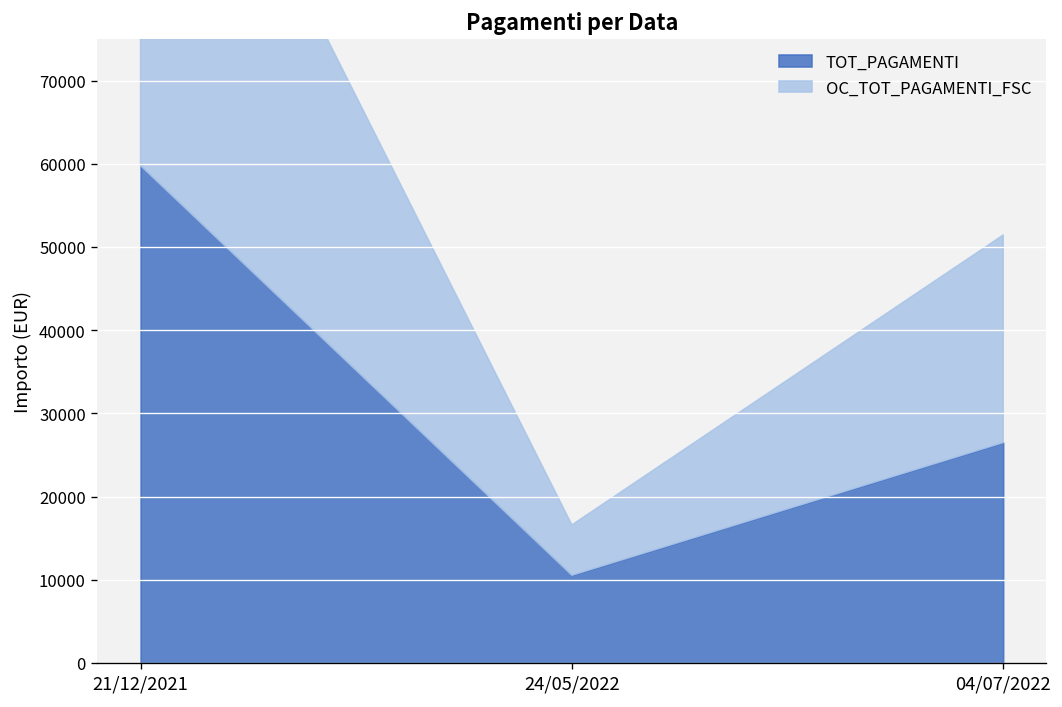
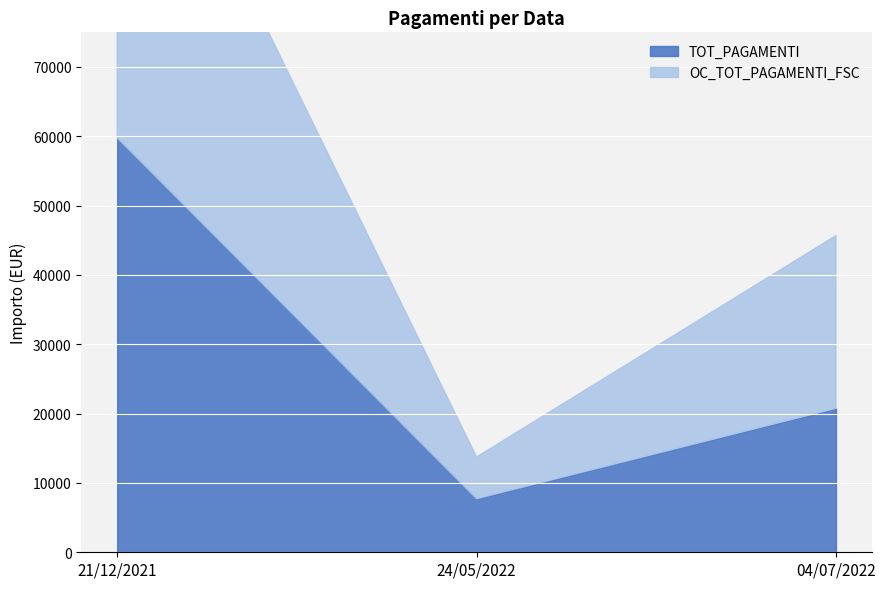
TOT_PAGAMENTI, 24/05/2022: 11000 -> 8000
TOT_PAGAMENTI, 04/07/2022: 26000 -> 21000
